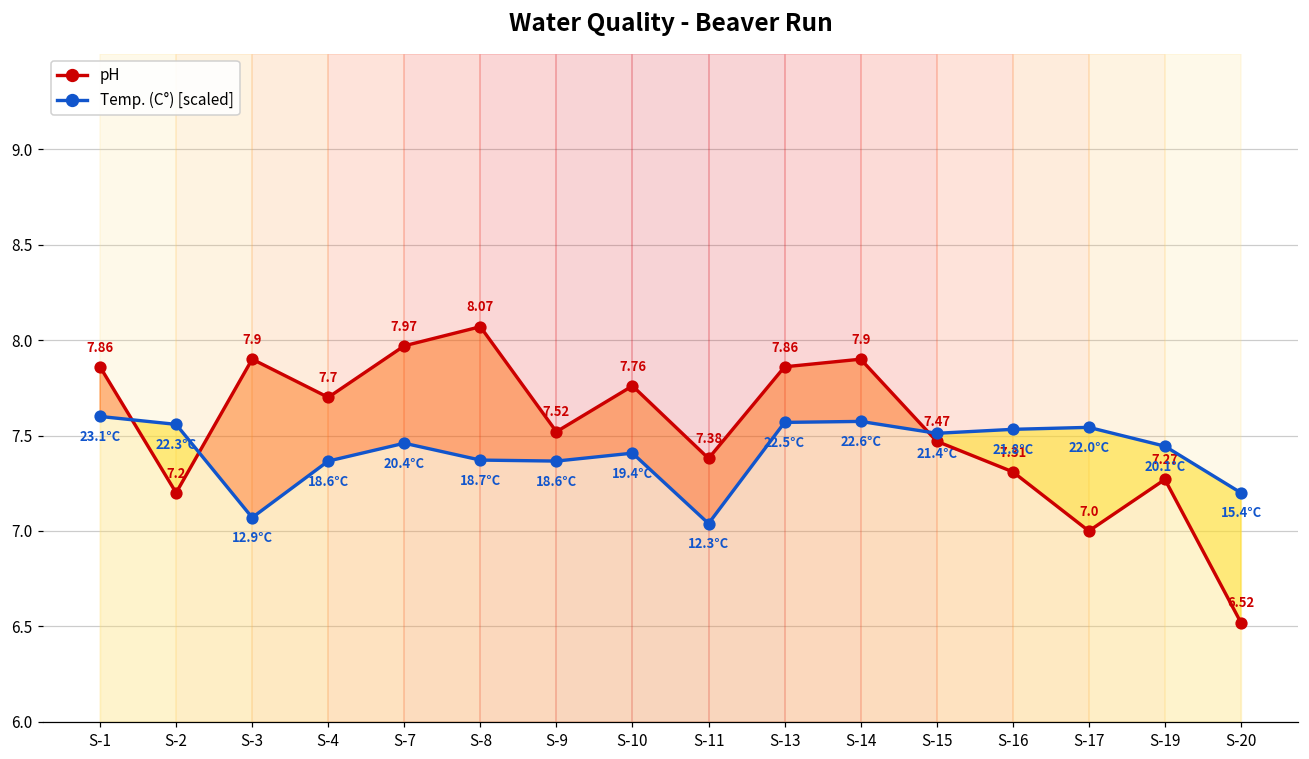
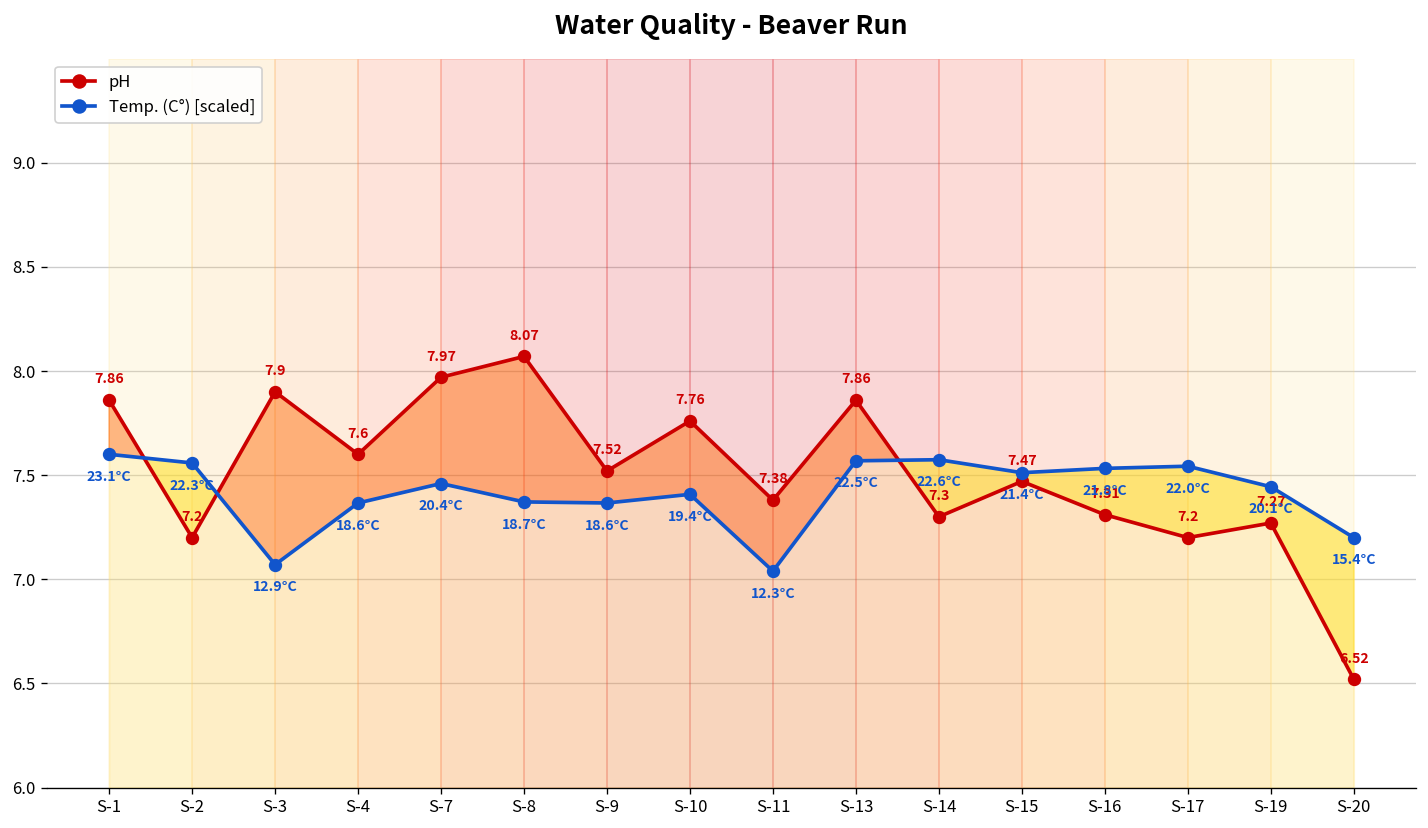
pH, S-4: 7.7 -> 7.6
pH, S-14: 7.9 -> 7.3
pH, S-17: 7.0 -> 7.2
